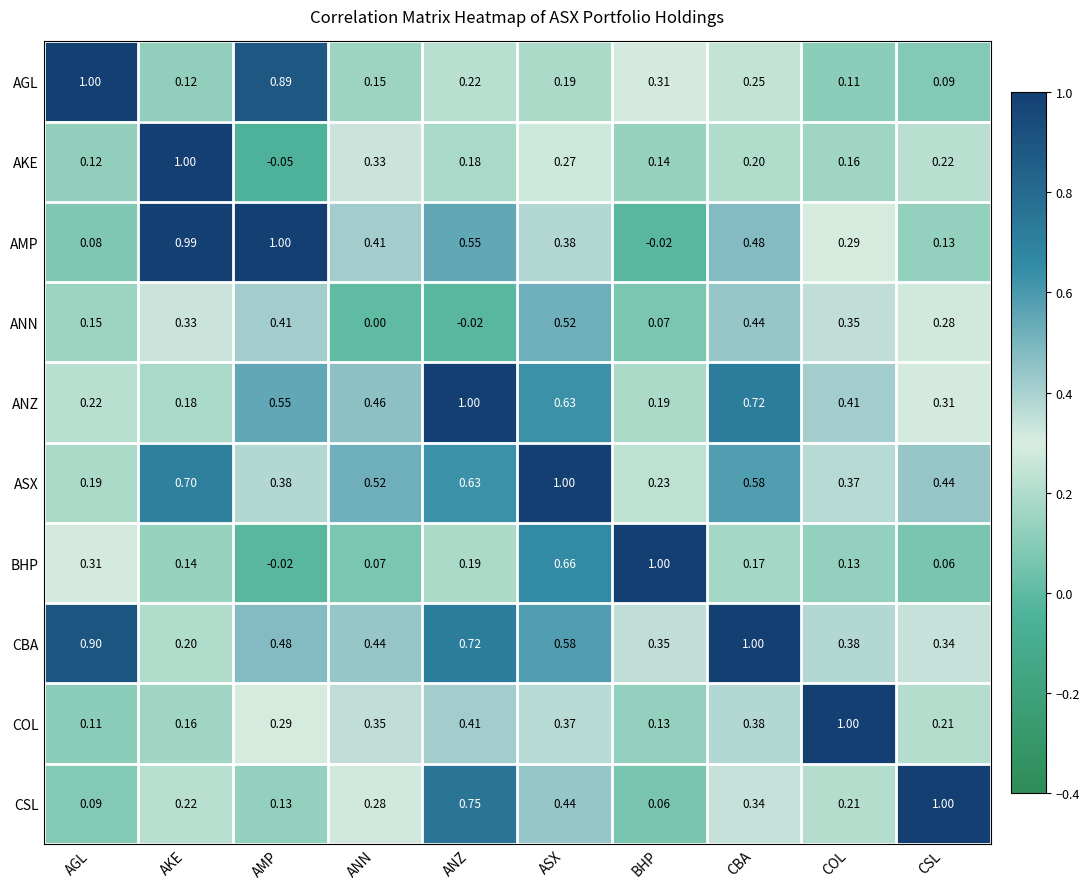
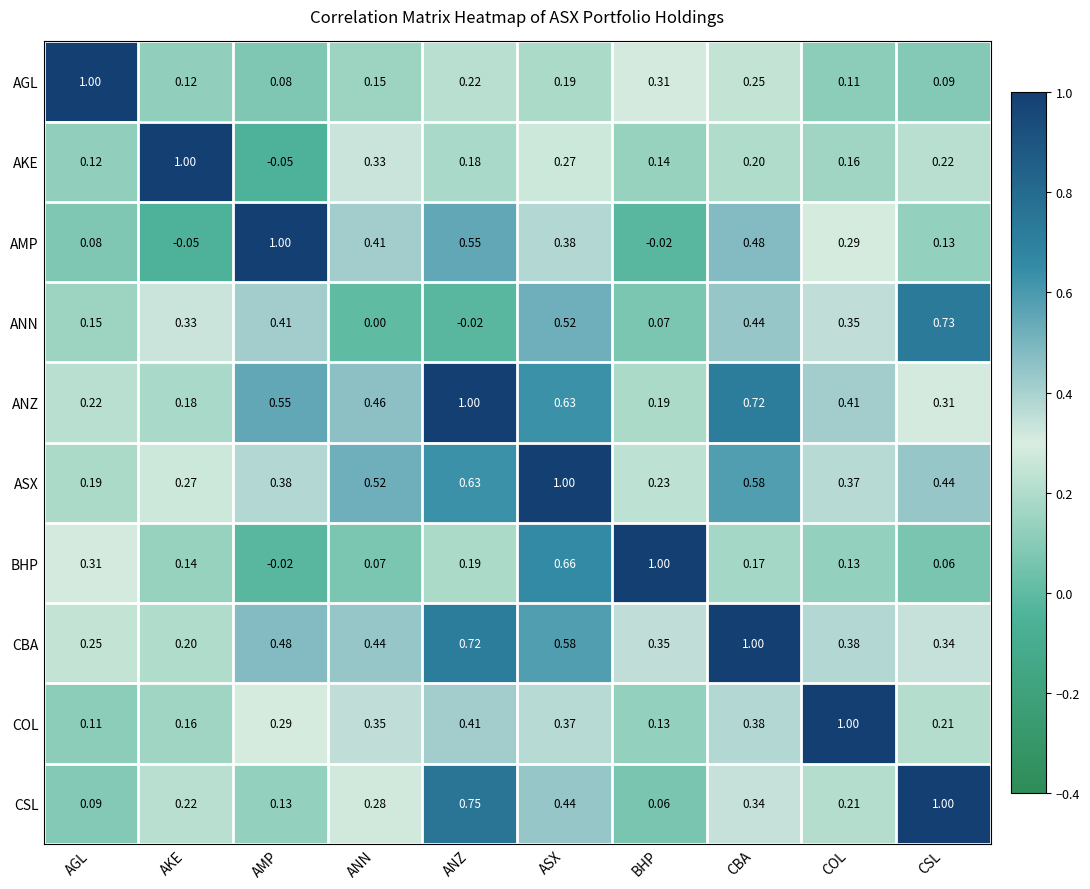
AGL, AMP: 0.89 -> 0.08
AMP, AKE: 0.99 -> -0.05
ANN, CSL: 0.28 -> 0.73
ASX, AKE: 0.70 -> 0.27
CBA, AGL: 0.90 -> 0.25
